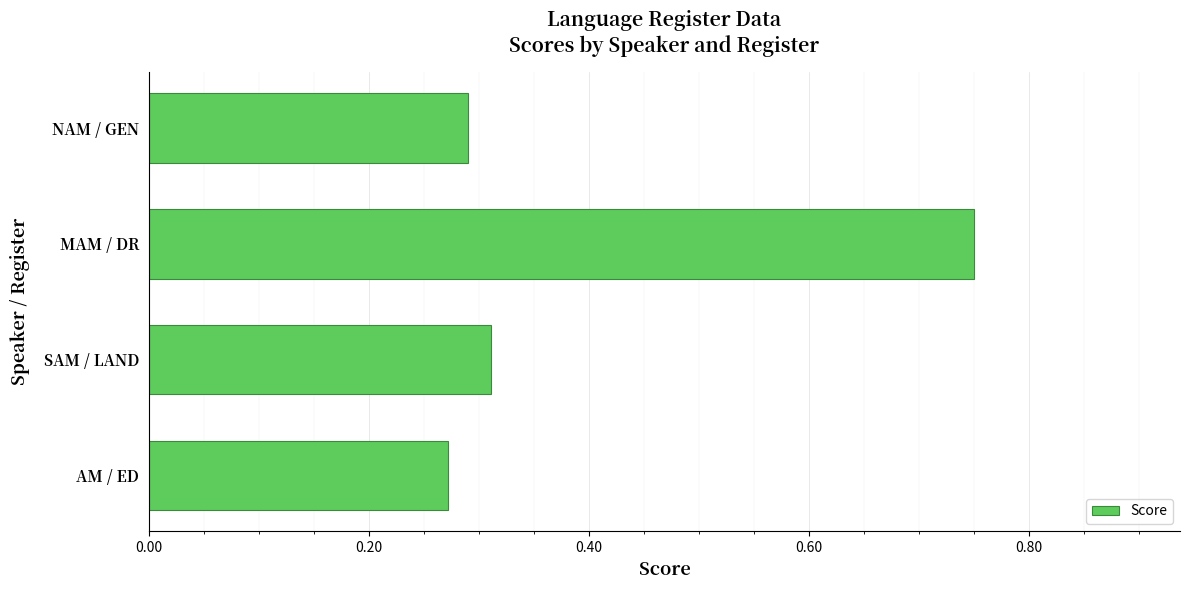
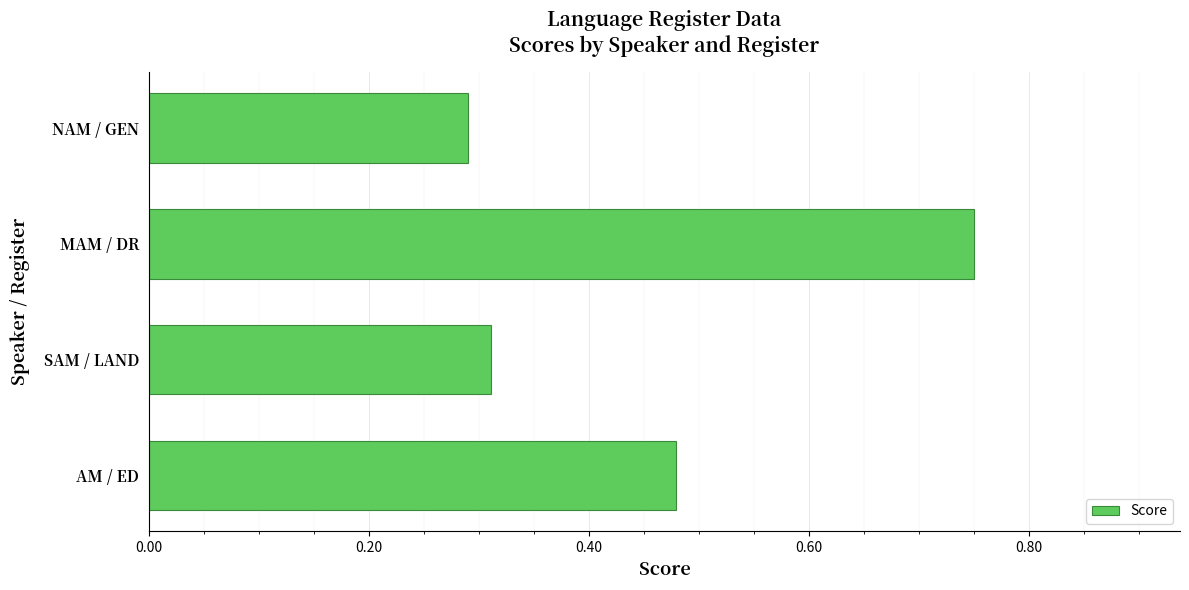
AM / ED: 0.272 -> 0.479
